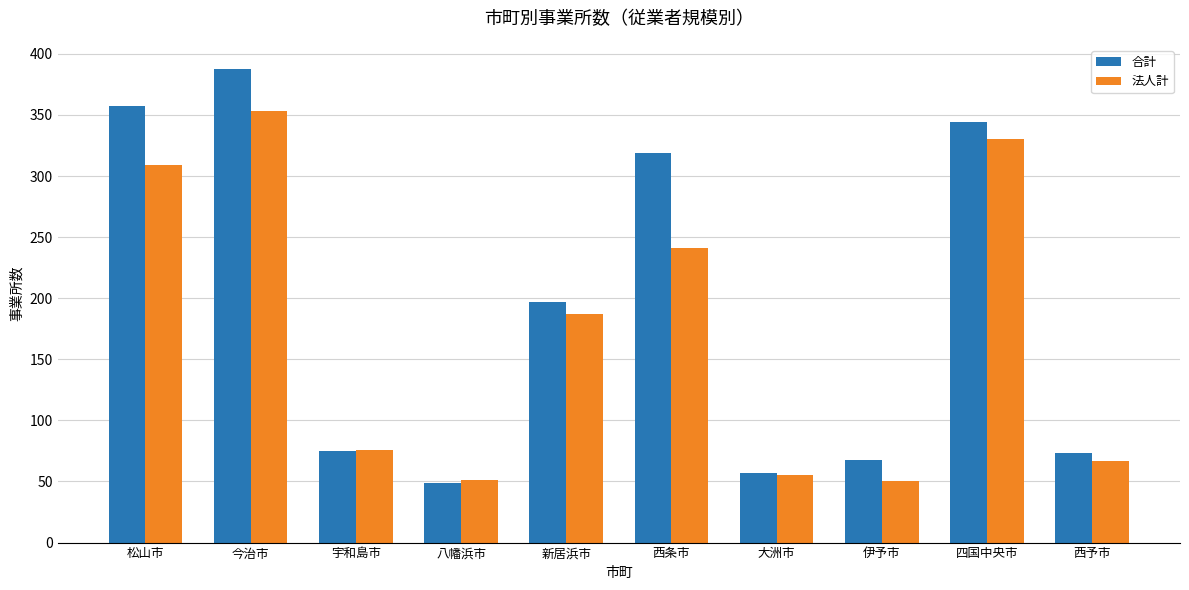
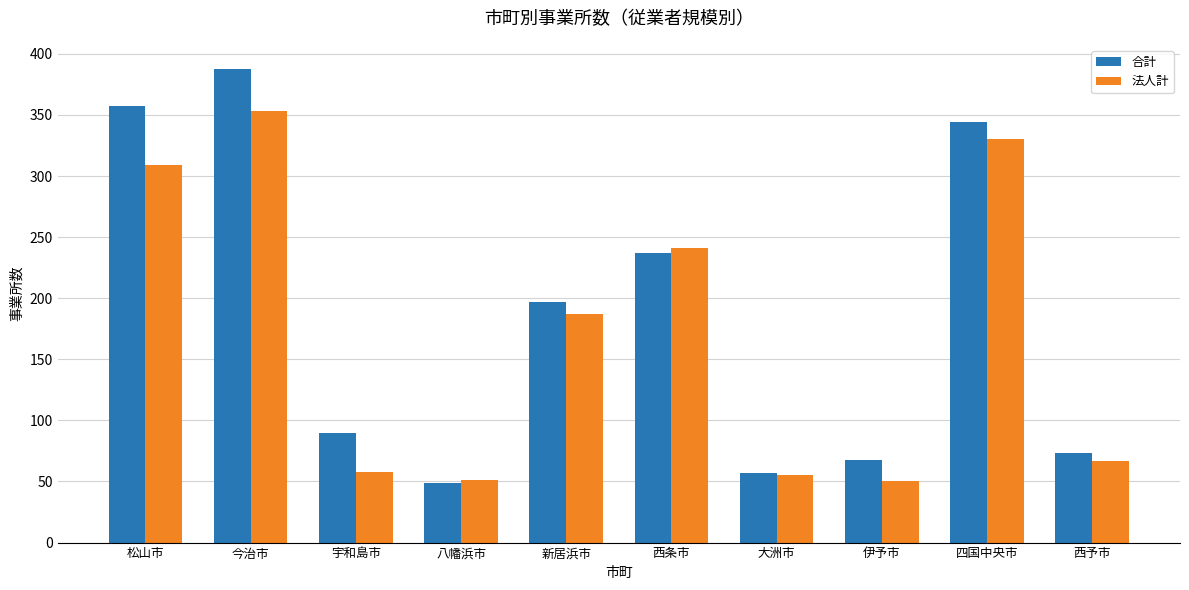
合計, 宇和島市: 75 -> 90
法人計, 宇和島市: 76 -> 58
合計, 西条市: 319 -> 237
